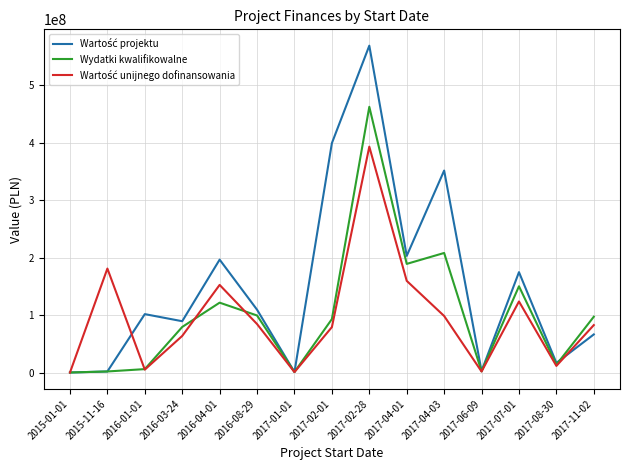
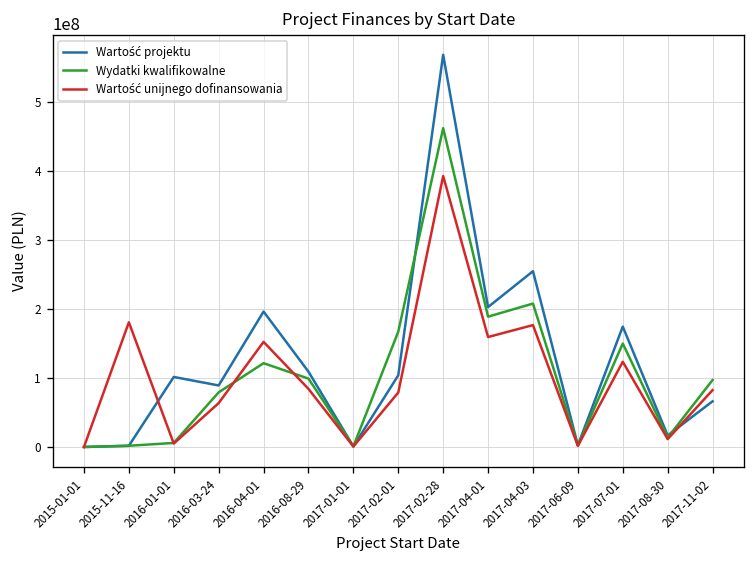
Wartość projektu, 2017-02-01: 400000000 -> 100000000
Wydatki kwalifikowalne, 2017-02-01: 90000000 -> 170000000
Wartość projektu, 2017-04-03: 350000000 -> 260000000
Wartość unijnego dofinansowania, 2017-04-03: 100000000 -> 180000000
